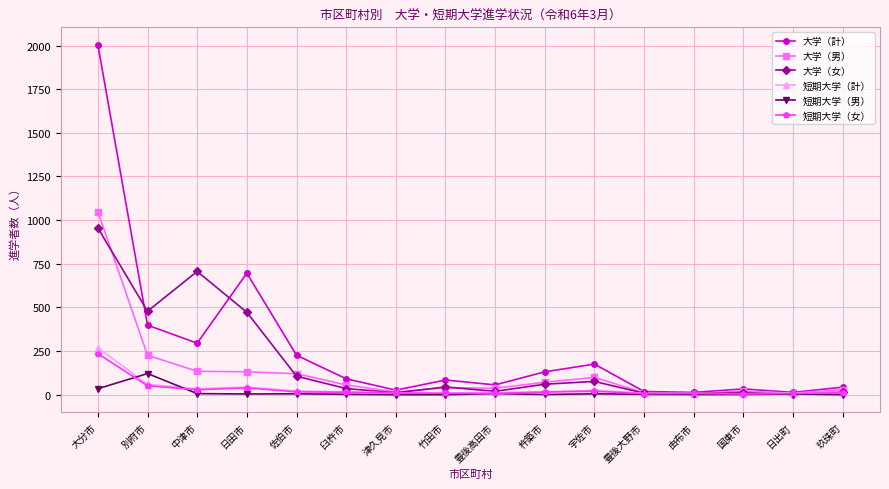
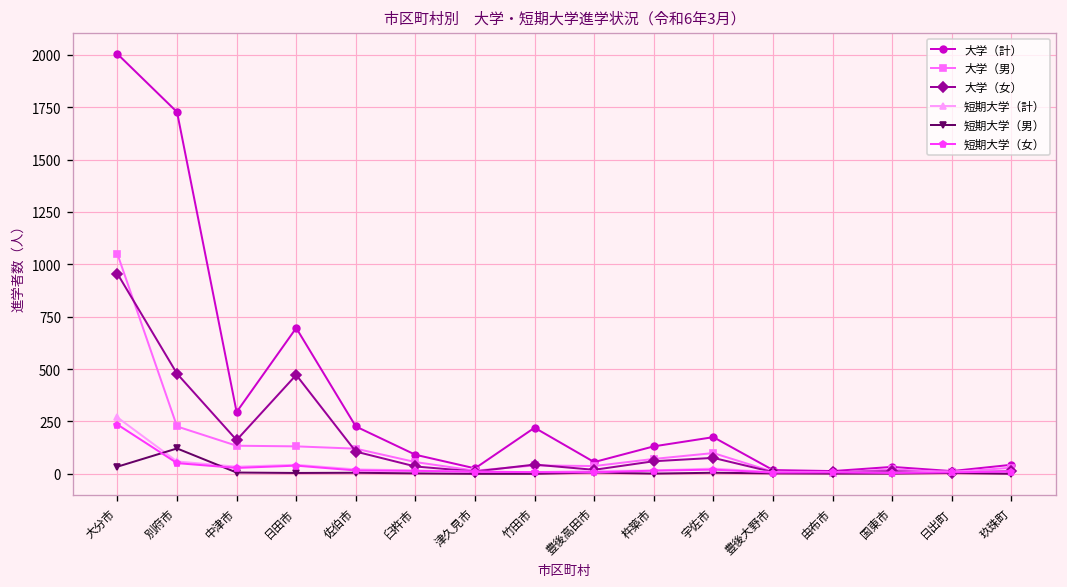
大学（計）, 別府市: 400 -> 1730
大学（女）, 中津市: 710 -> 160
大学（計）, 竹田市: 80 -> 220
